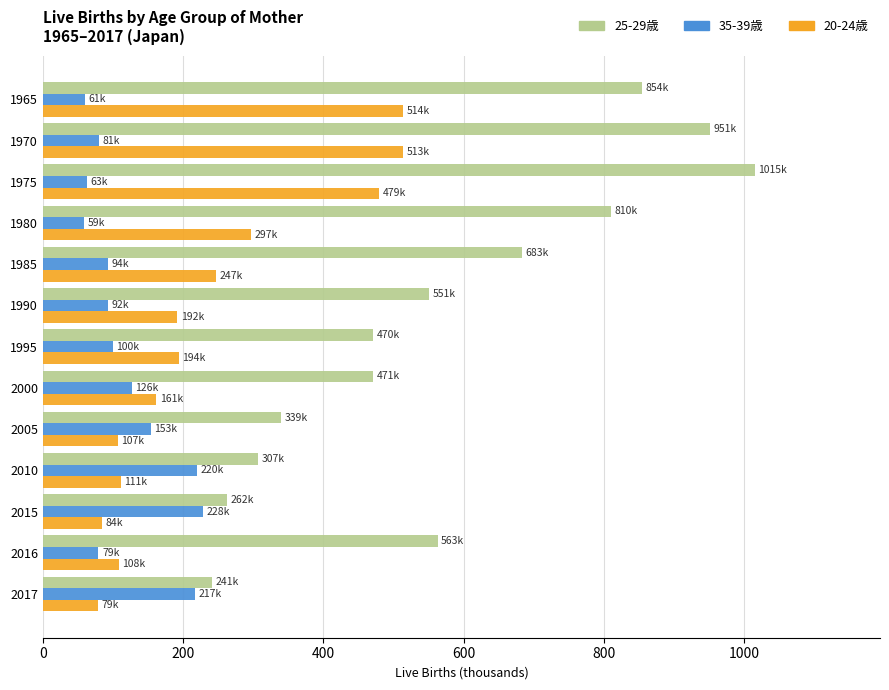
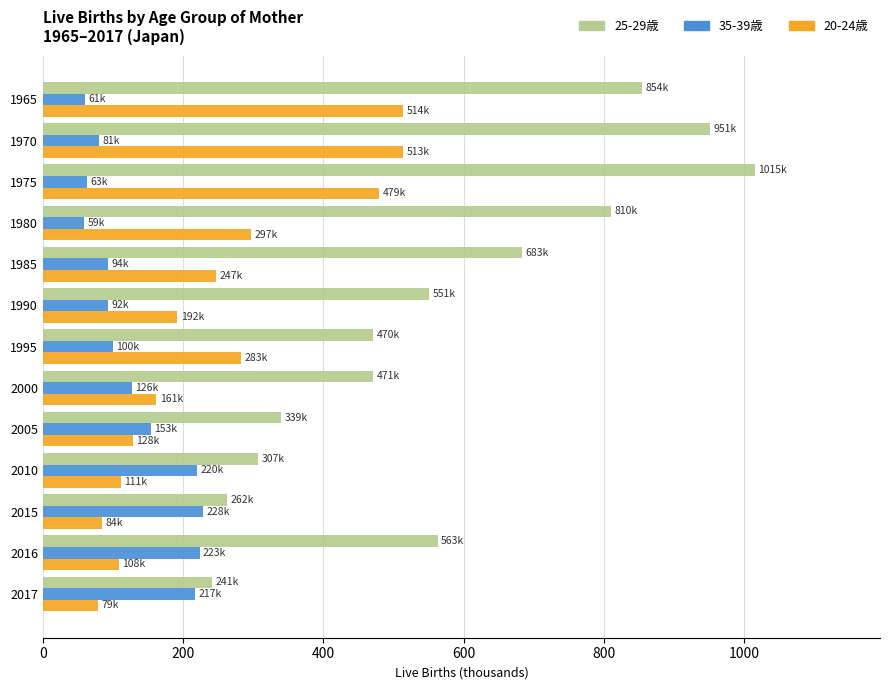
20-24歳, 1995: 194k -> 283k
20-24歳, 2005: 107k -> 128k
35-39歳, 2016: 79k -> 223k
